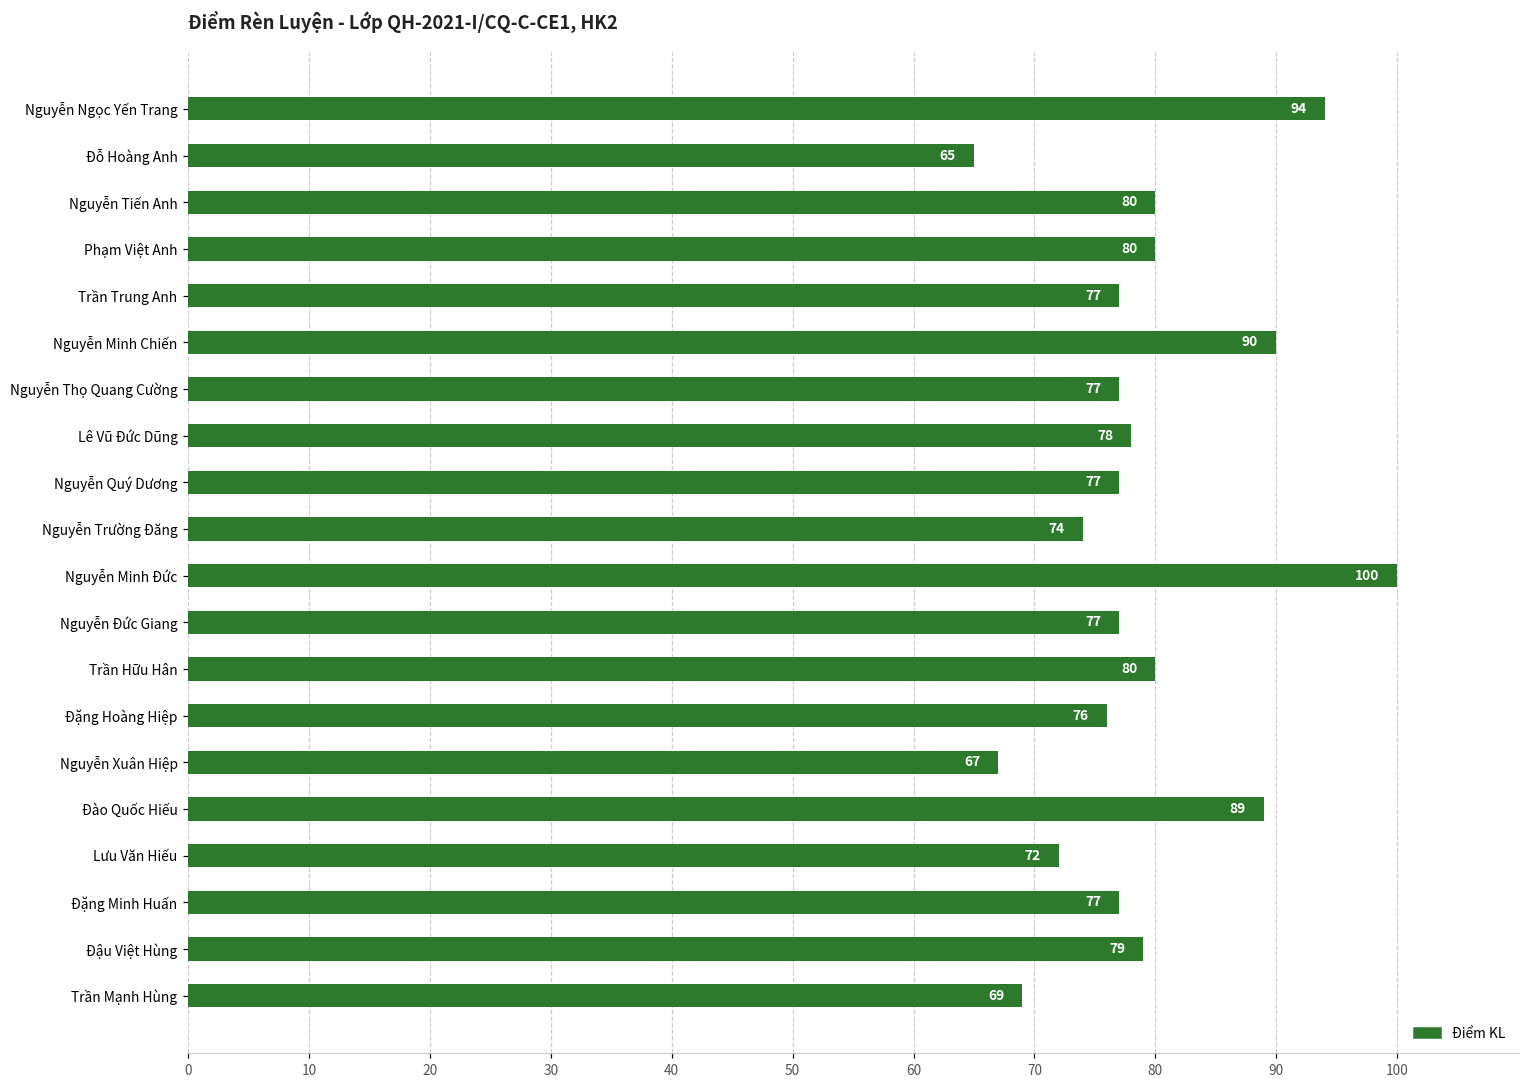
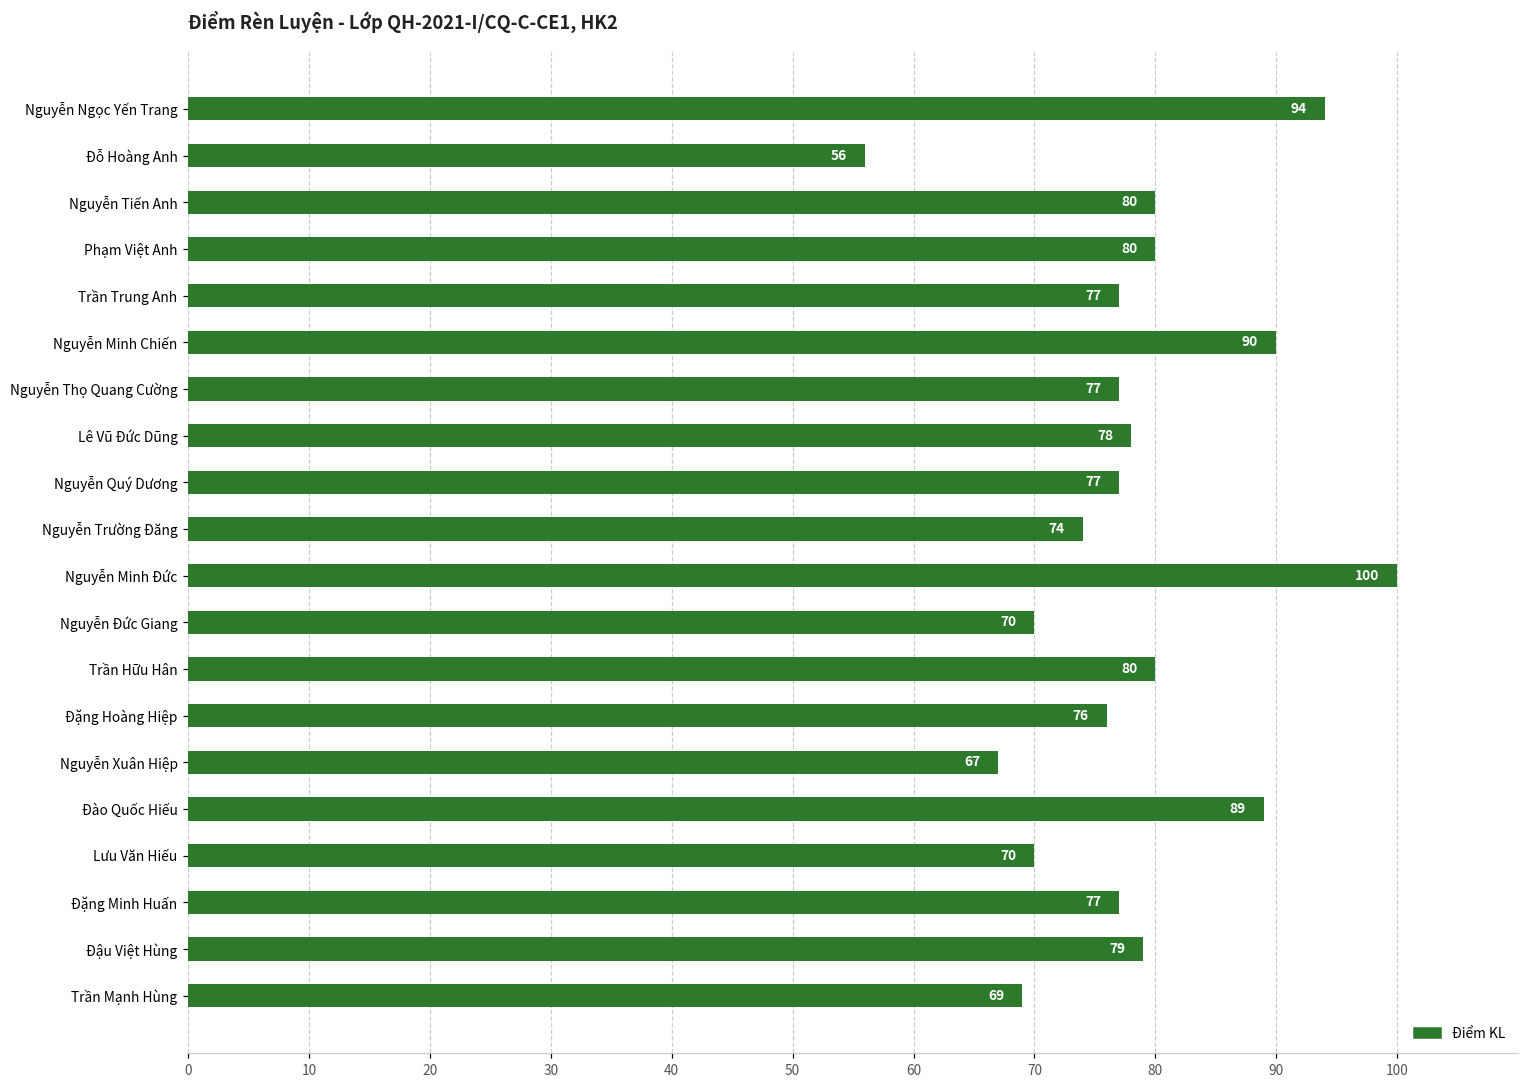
Đỗ Hoàng Anh: 65 -> 56
Nguyễn Đức Giang: 77 -> 70
Lưu Văn Hiếu: 72 -> 70
